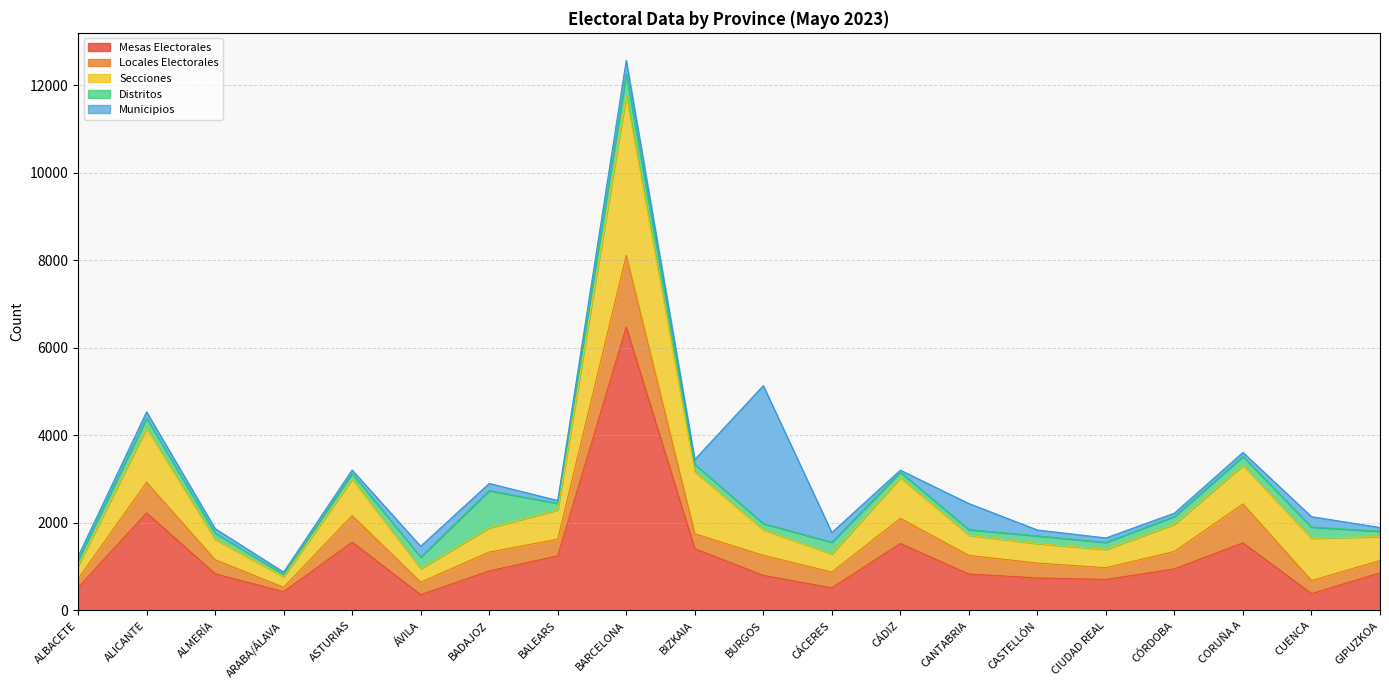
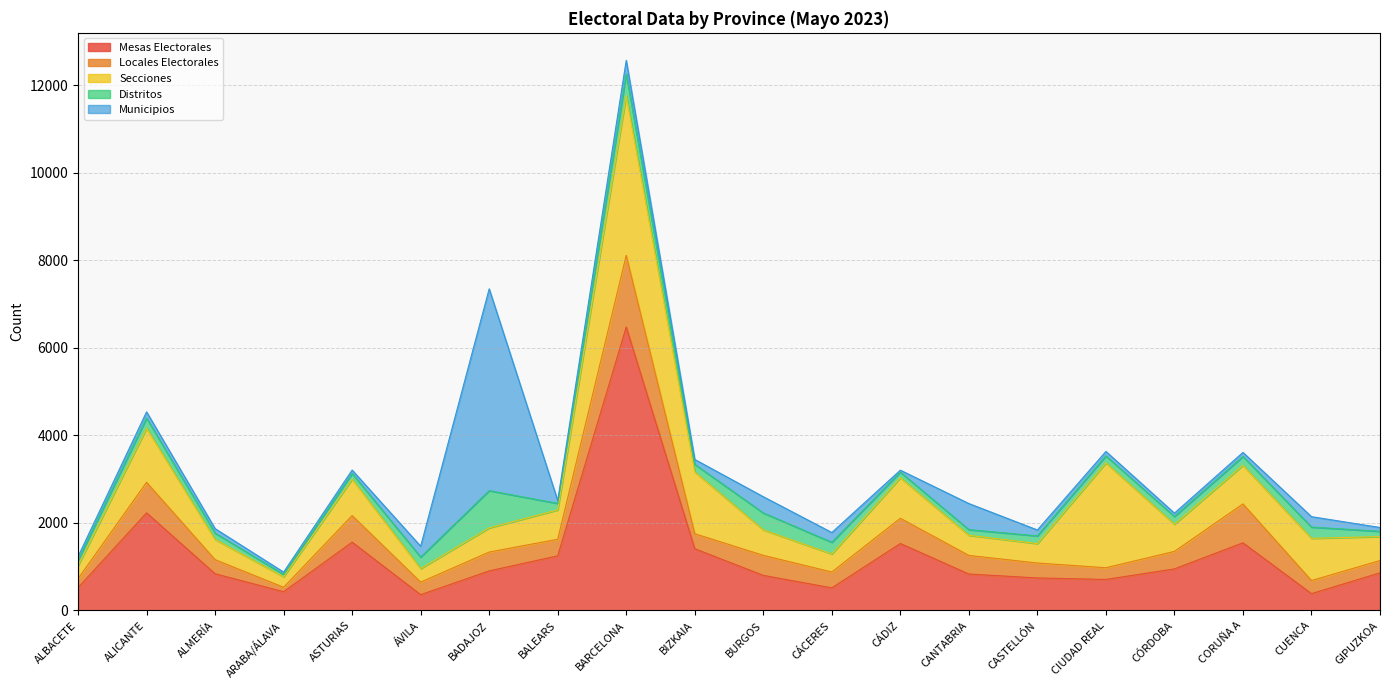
Municipios, BADAJOZ: 200 -> 4600
Distritos, BURGOS: 100 -> 400
Municipios, BURGOS: 3200 -> 400
Secciones, CIUDAD REAL: 400 -> 2400
